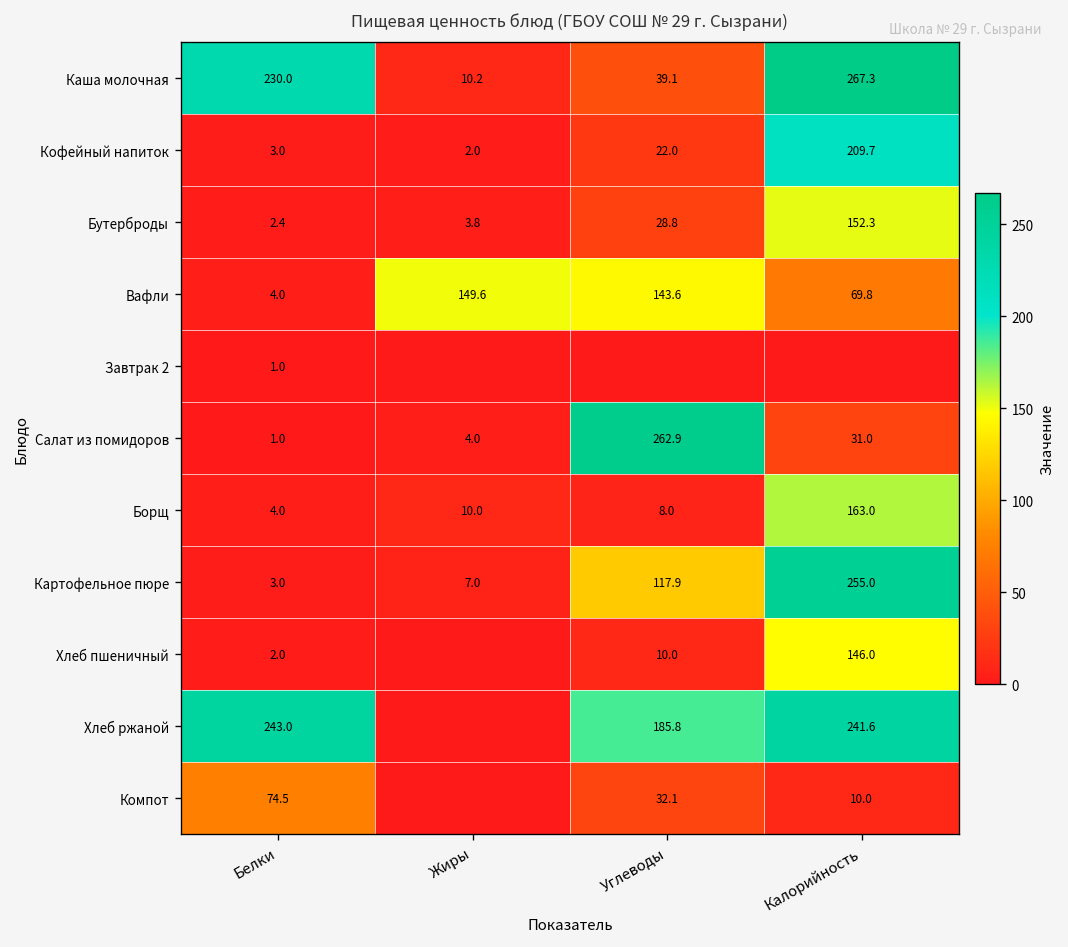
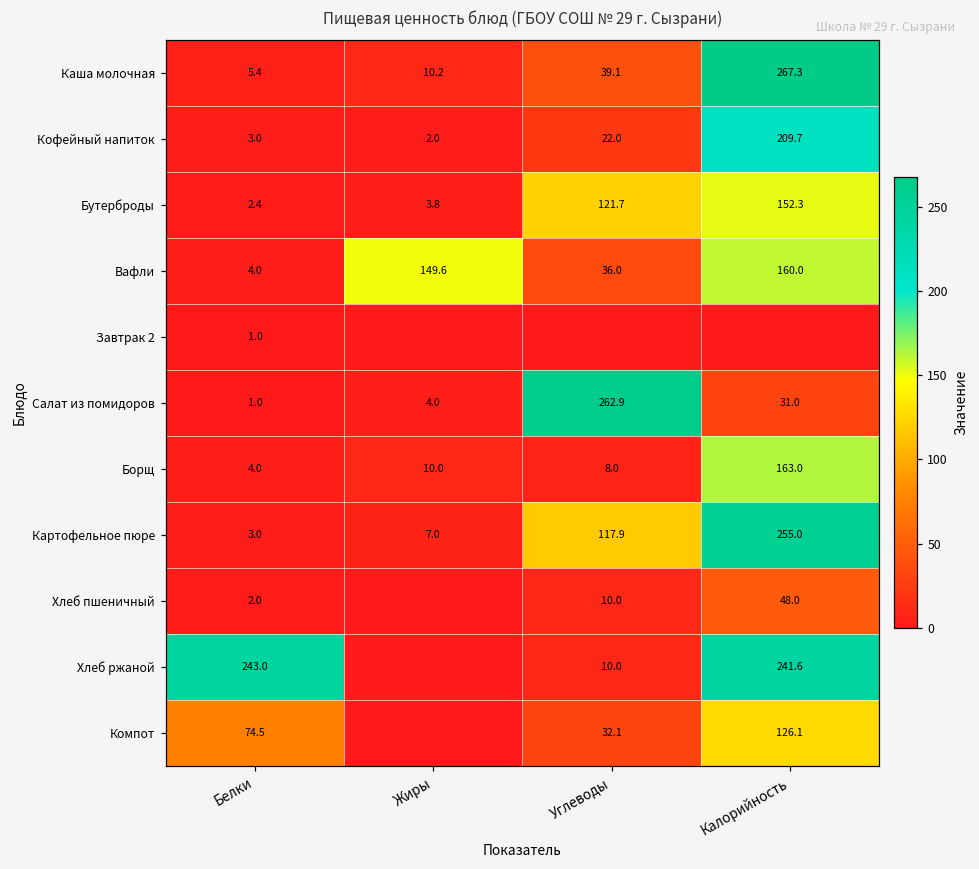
Каша молочная, Белки: 230.0 -> 5.4
Бутерброды, Углеводы: 28.8 -> 121.7
Вафли, Углеводы: 143.6 -> 36.0
Вафли, Калорийность: 69.8 -> 160.0
Хлеб пшеничный, Калорийность: 146.0 -> 48.0
Хлеб ржаной, Углеводы: 185.8 -> 10.0
Компот, Калорийность: 10.0 -> 126.1
